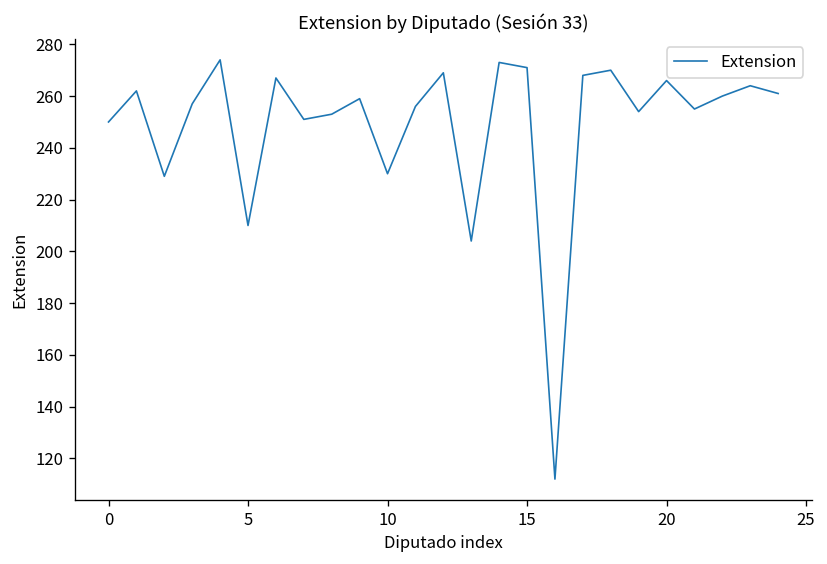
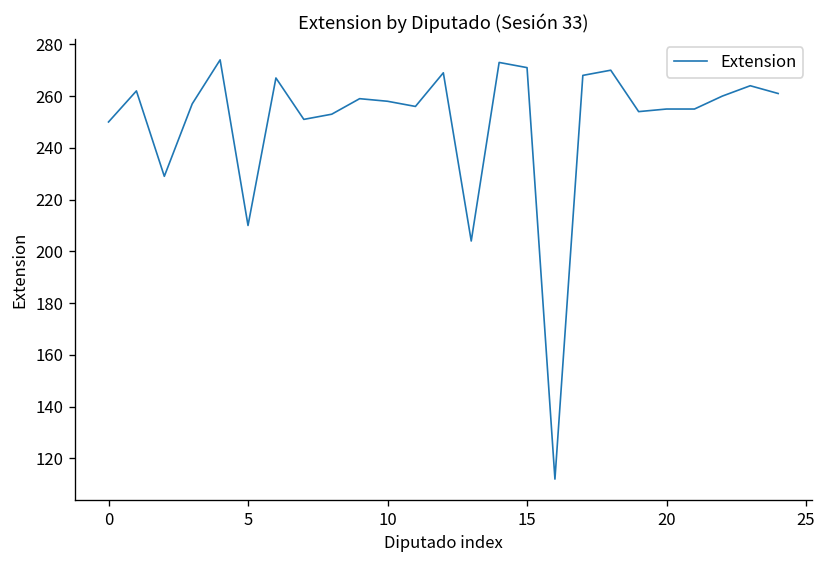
10: 230 -> 258
20: 266 -> 255
